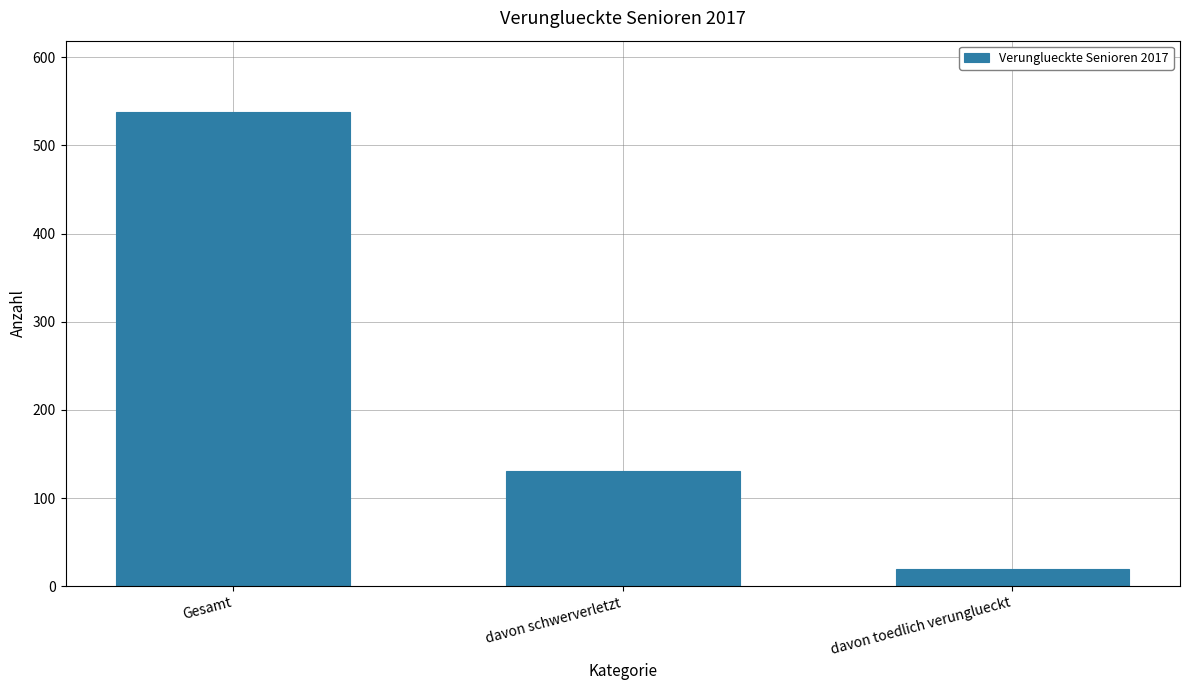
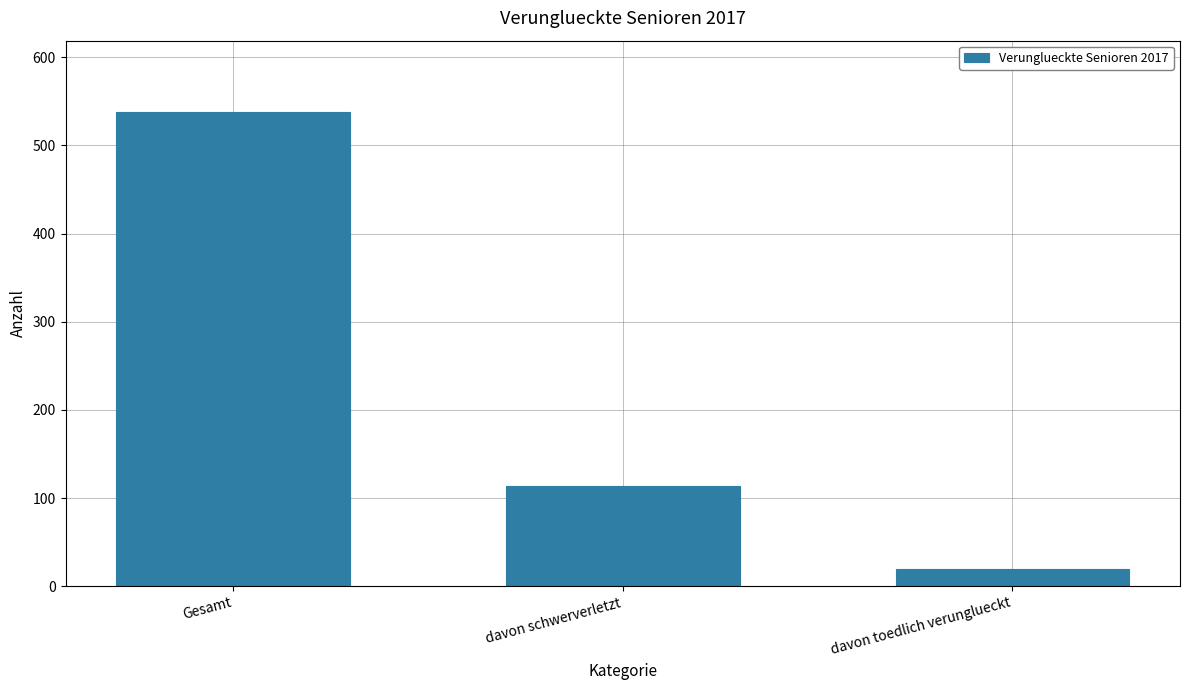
davon schwerverletzt: 130 -> 110
